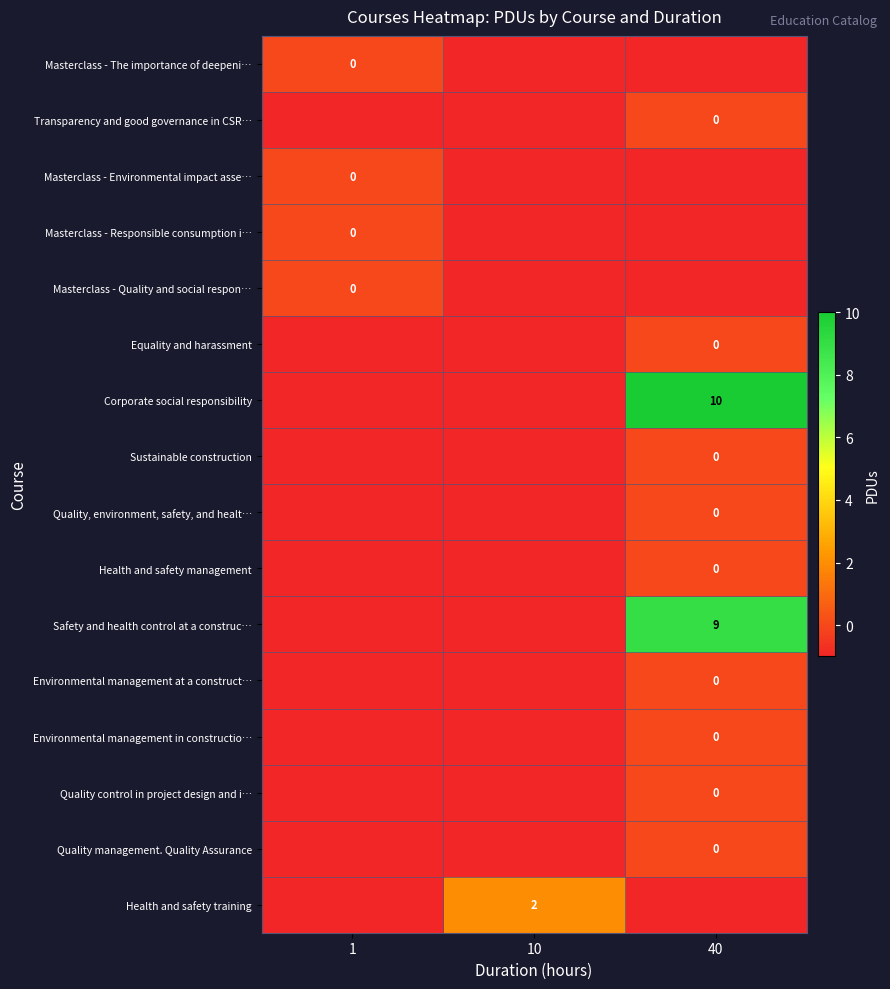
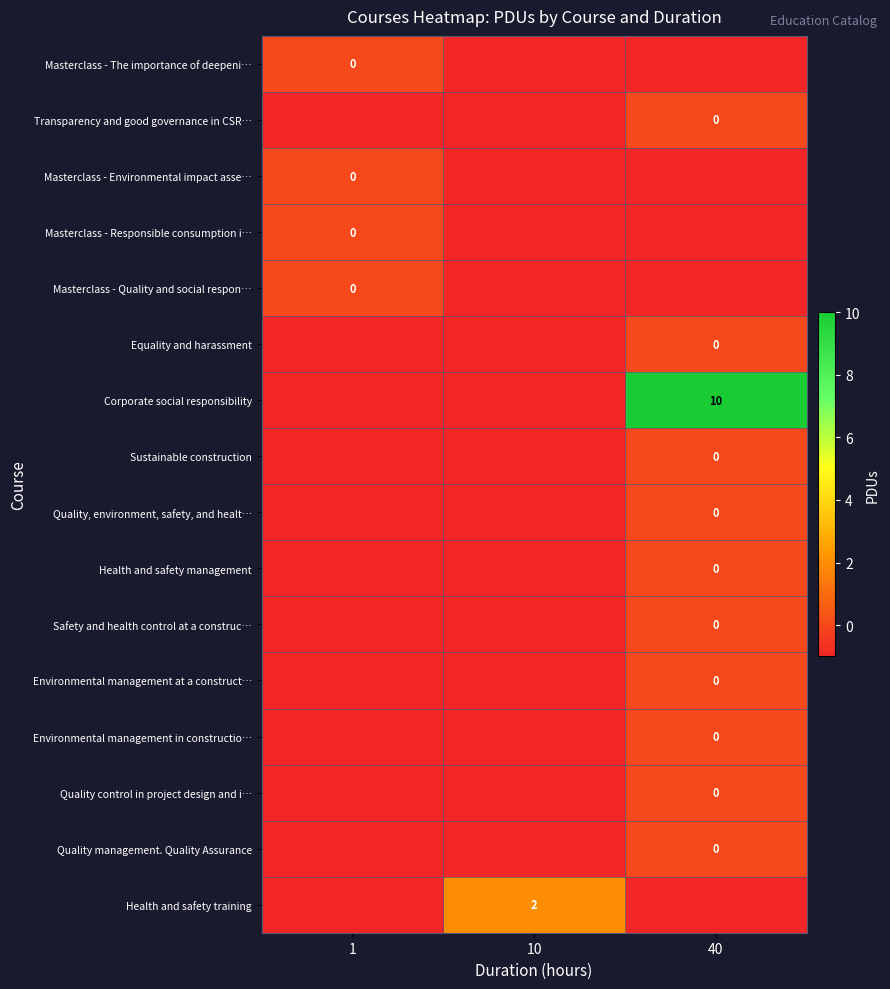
Safety and health control at a construc…, 40: 9 -> 0
